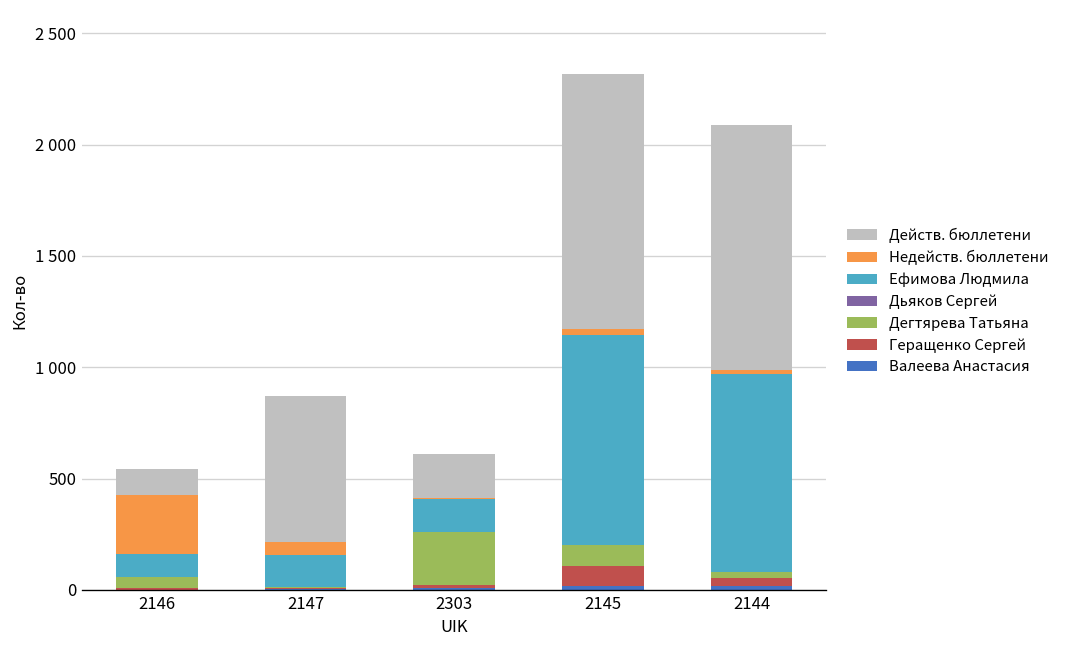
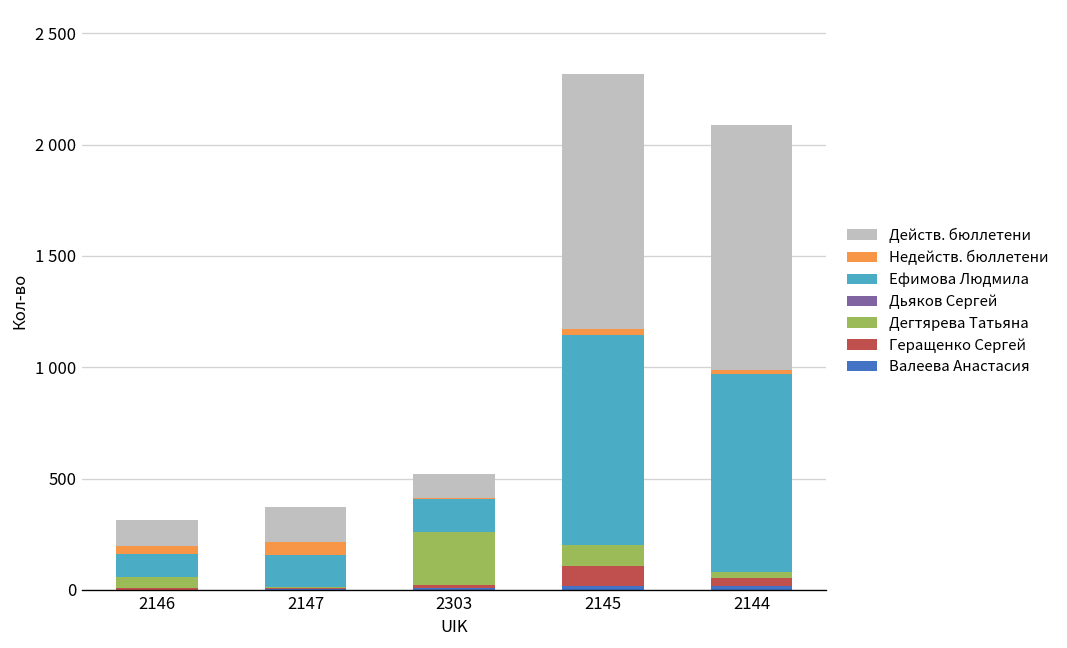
Недейств. бюллетени, 2146: 260 -> 30
Действ. бюллетени, 2147: 650 -> 160
Действ. бюллетени, 2303: 200 -> 110
